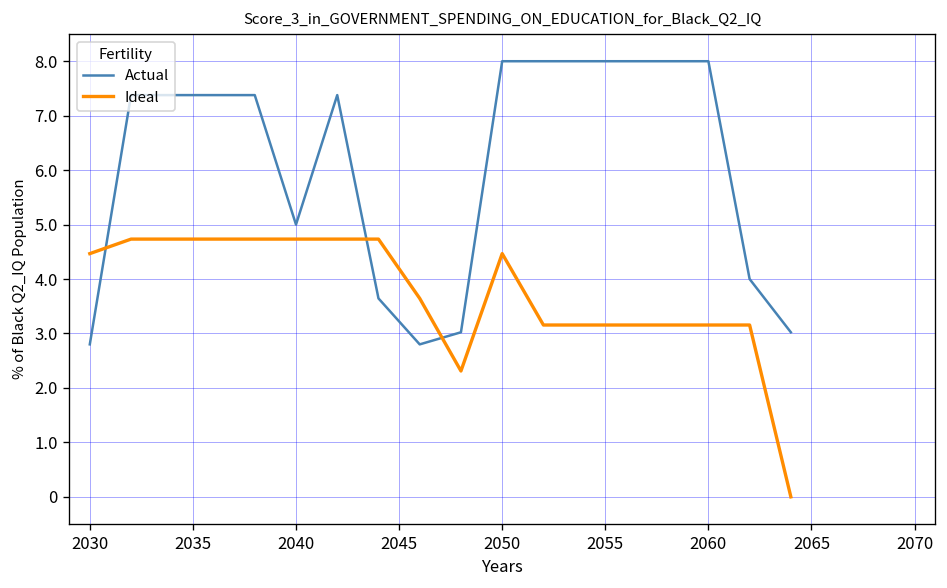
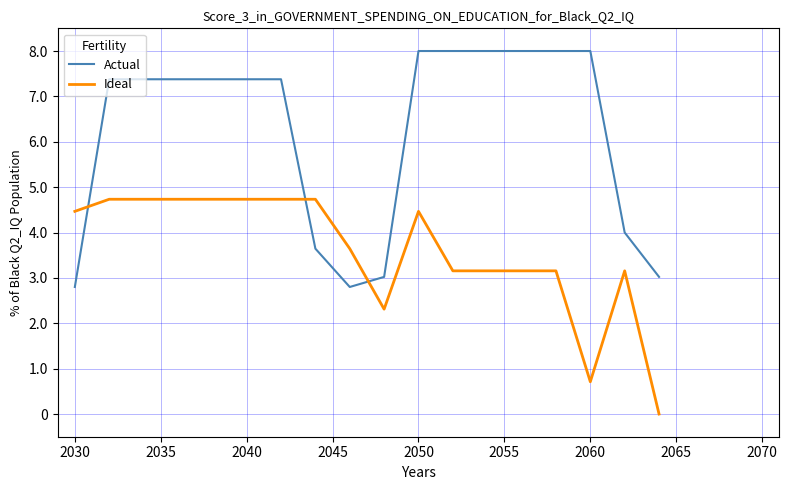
Actual, 2040: 5.0 -> 7.4
Ideal, 2060: 3.2 -> 0.7
